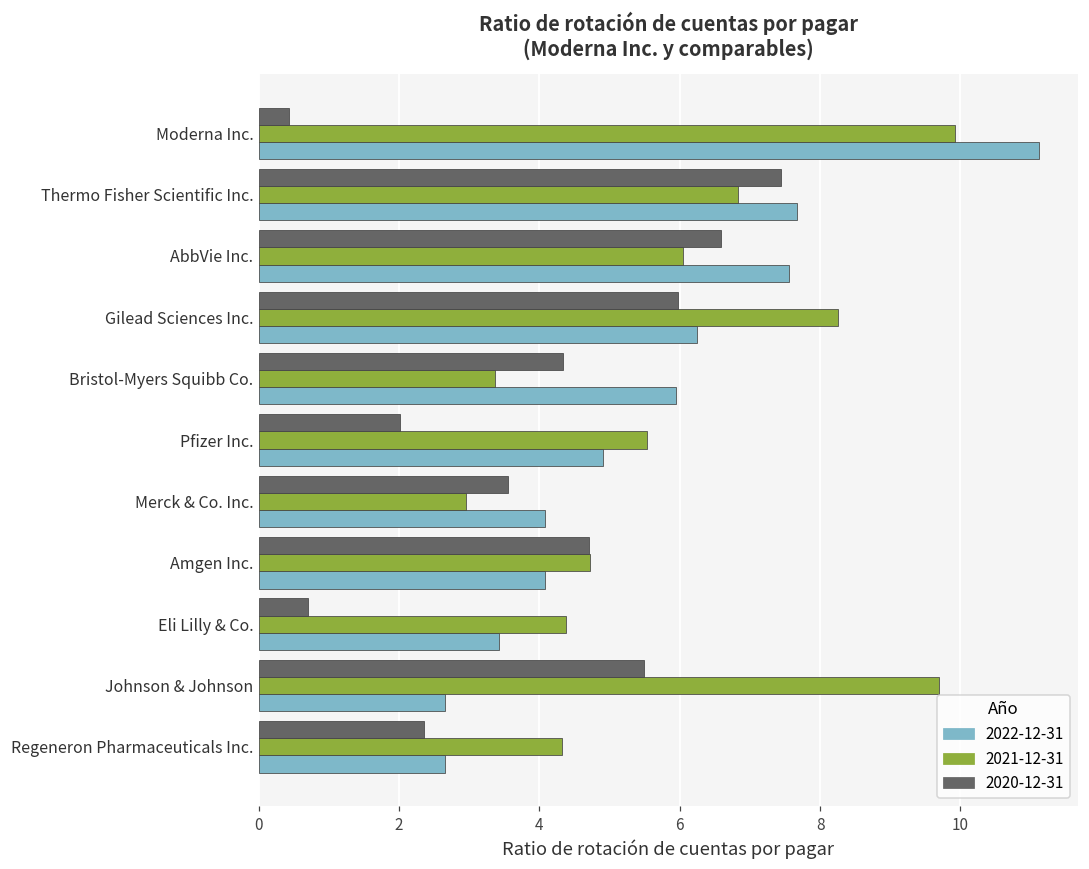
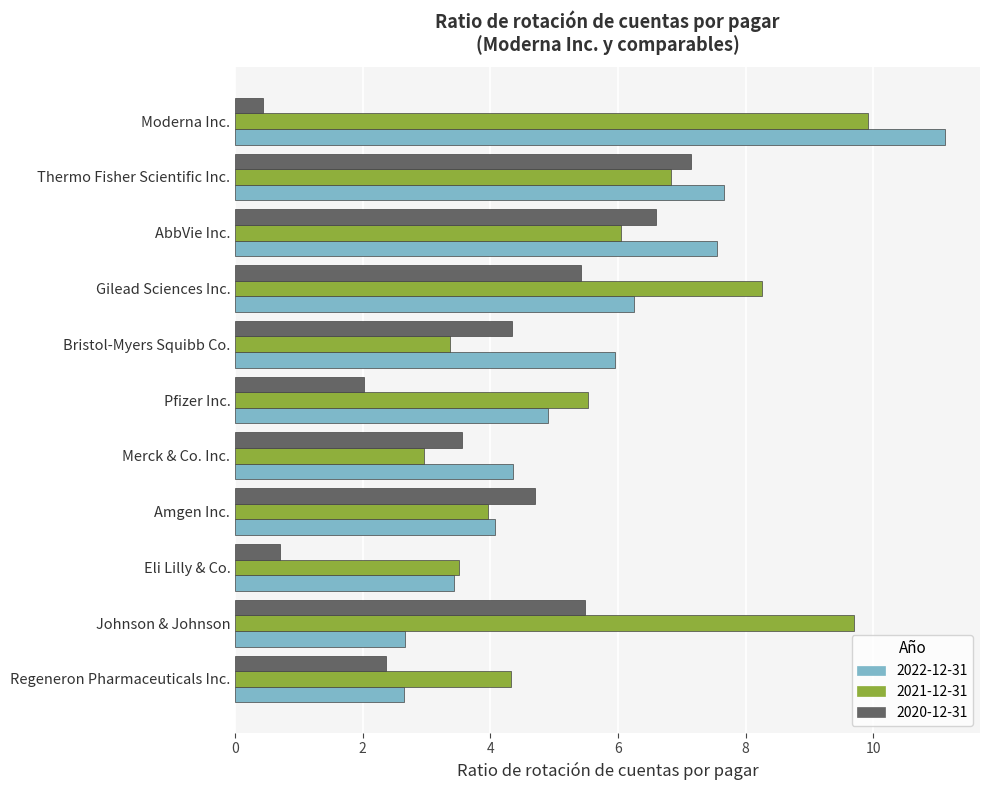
2020-12-31, Thermo Fisher Scientific Inc.: 7.5 -> 7.1
2020-12-31, Gilead Sciences Inc.: 6.0 -> 5.4
2022-12-31, Merck & Co. Inc.: 4.1 -> 4.4
2021-12-31, Amgen Inc.: 4.7 -> 4.0
2021-12-31, Eli Lilly & Co.: 4.4 -> 3.5
